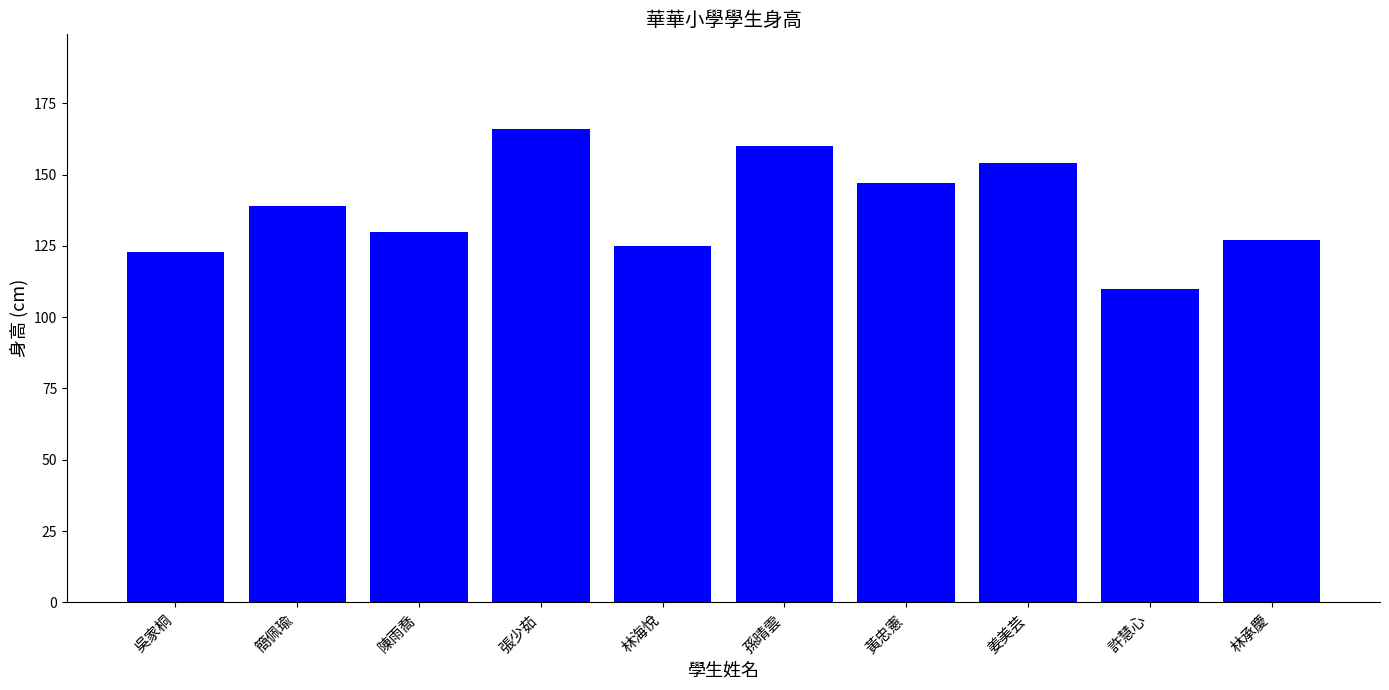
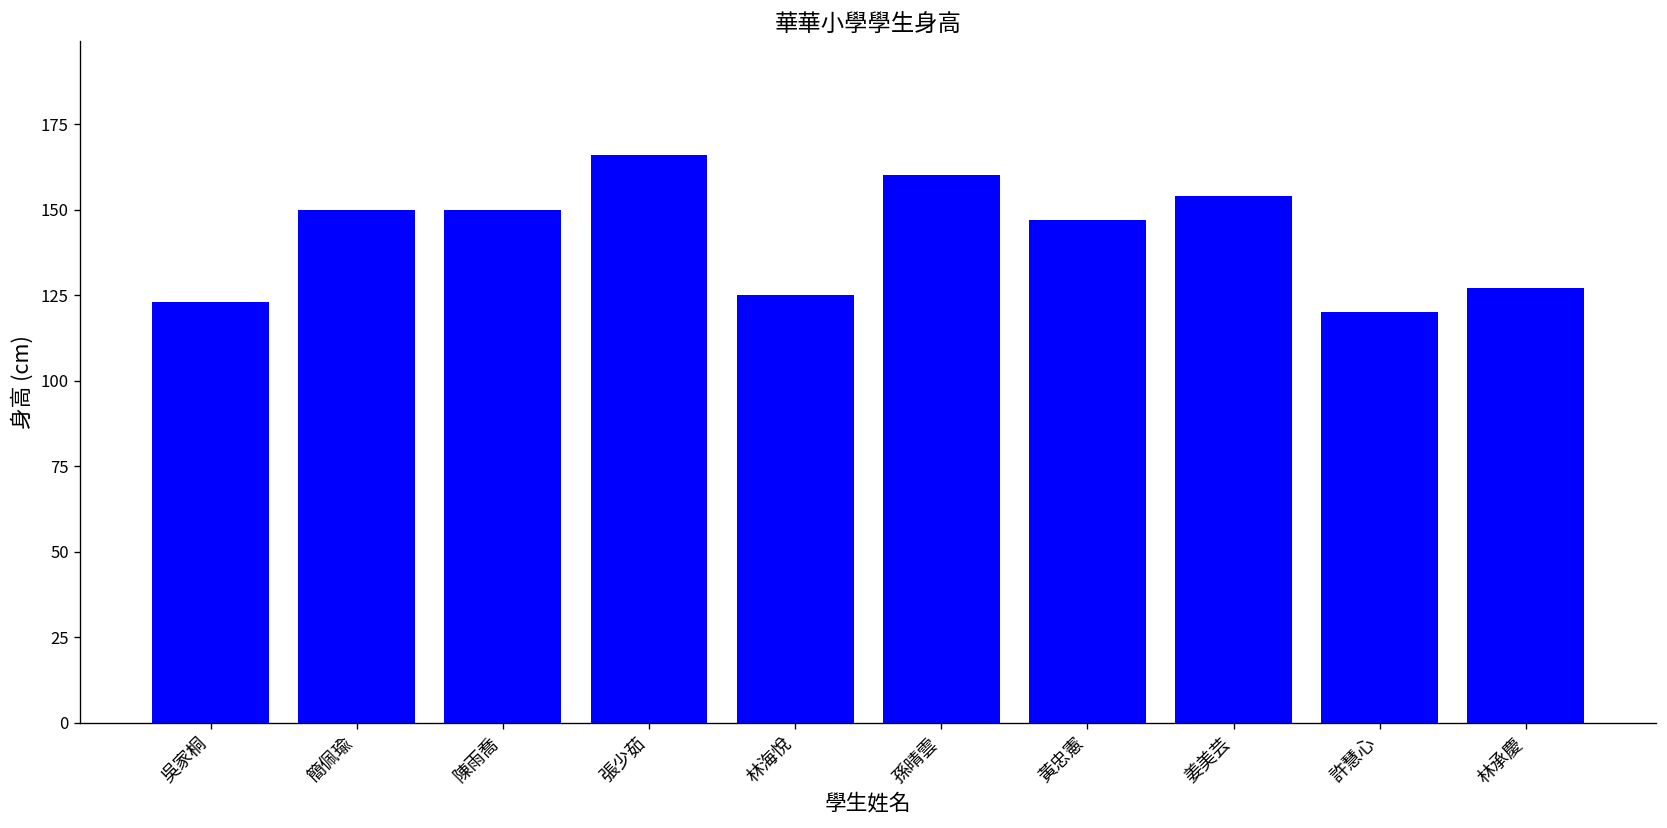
簡佩瑜: 139 -> 150
陳雨喬: 130 -> 150
許慧心: 110 -> 120
